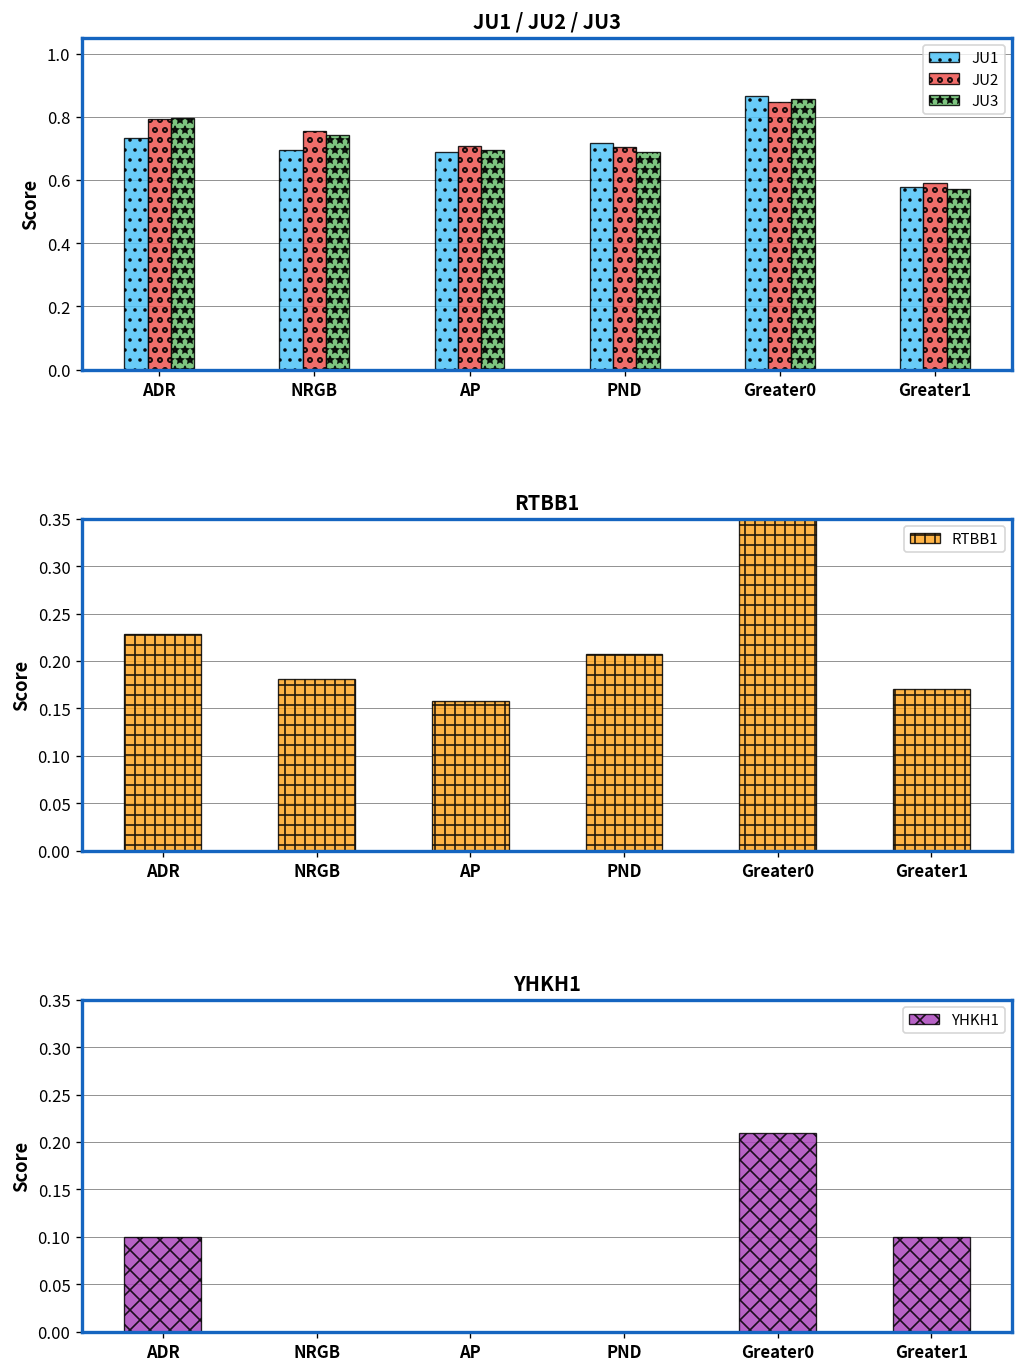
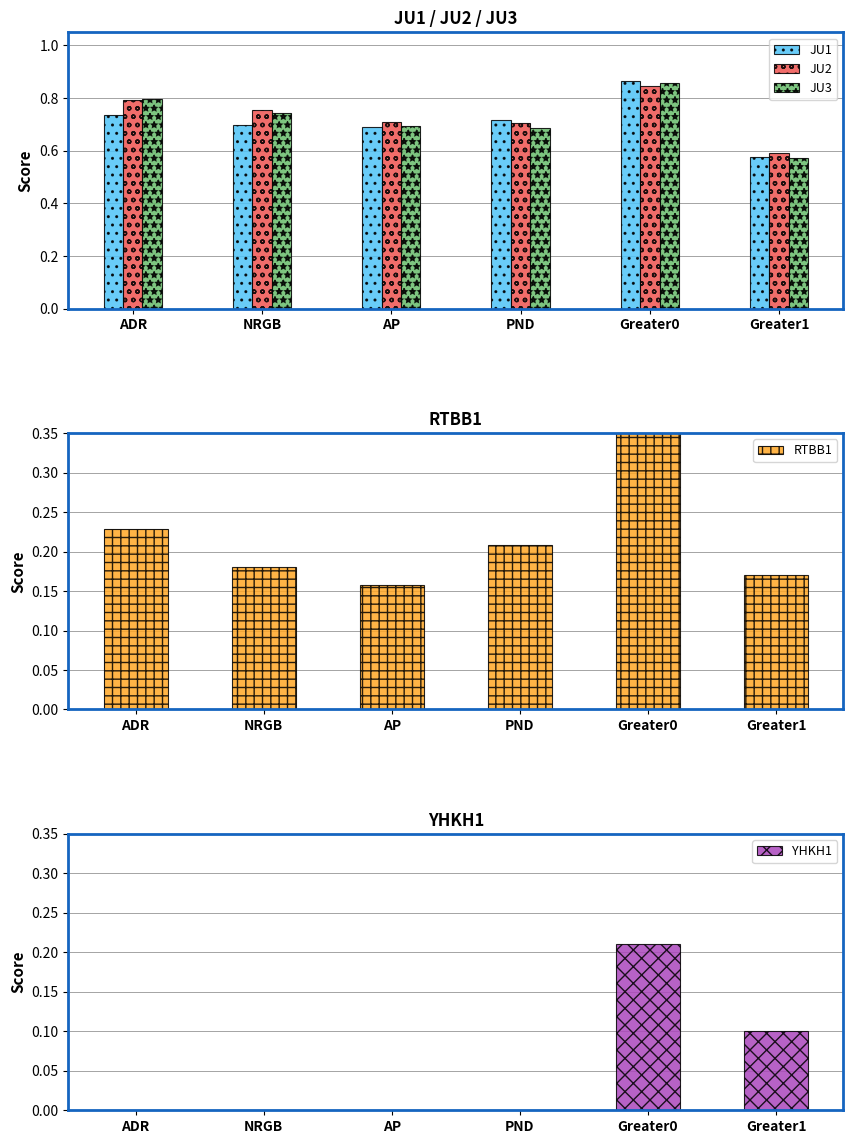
YHKH1, ADR: 0.1 -> 0.0
